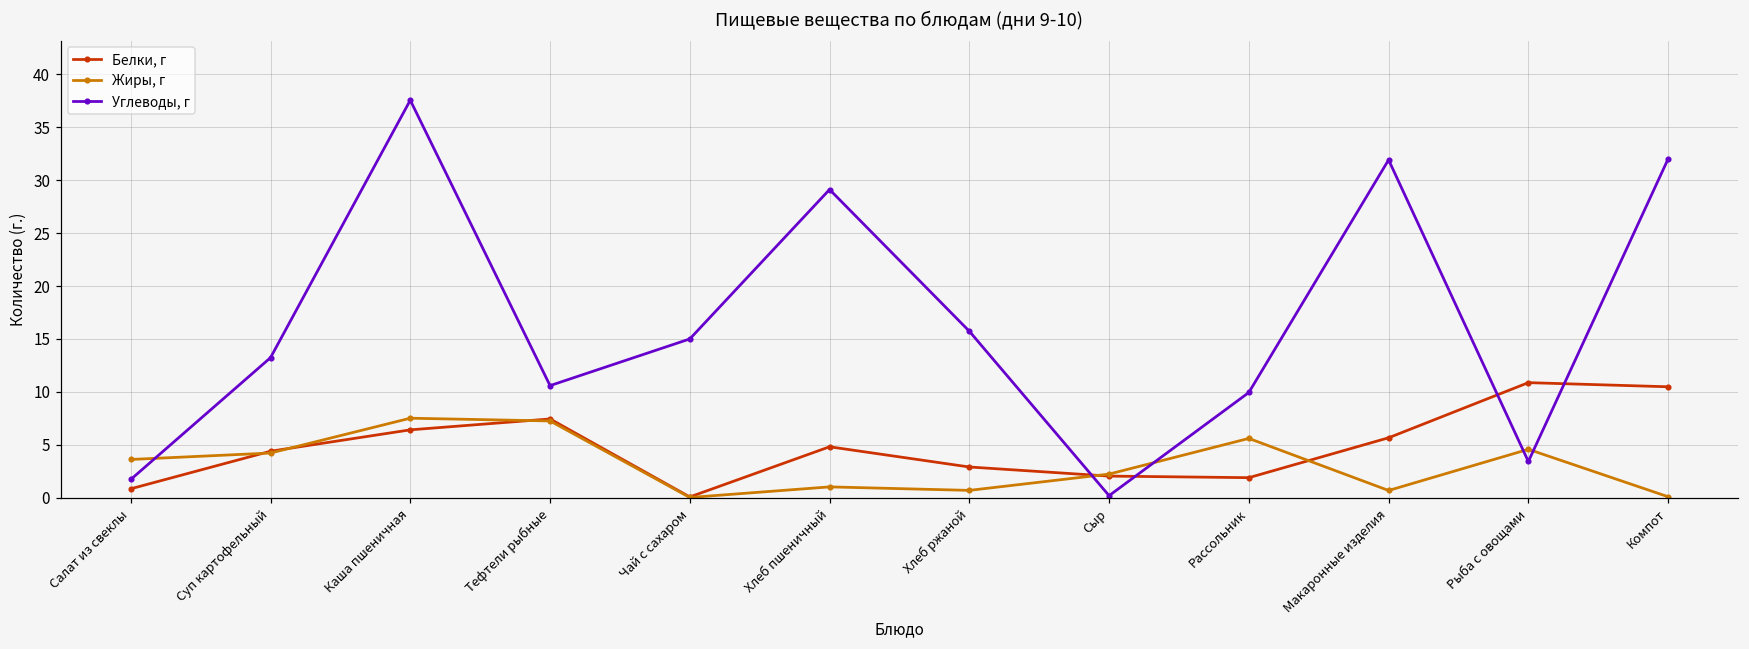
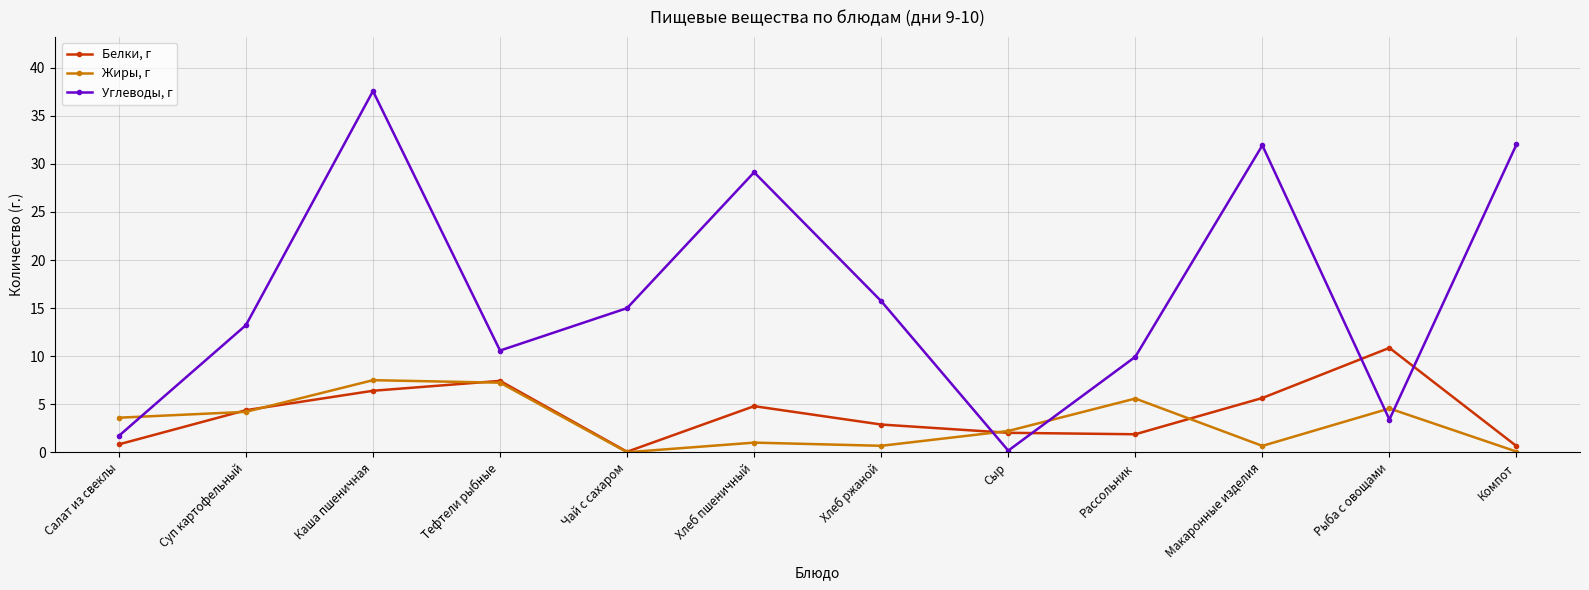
Белки, г, Компот: 10 -> 1
